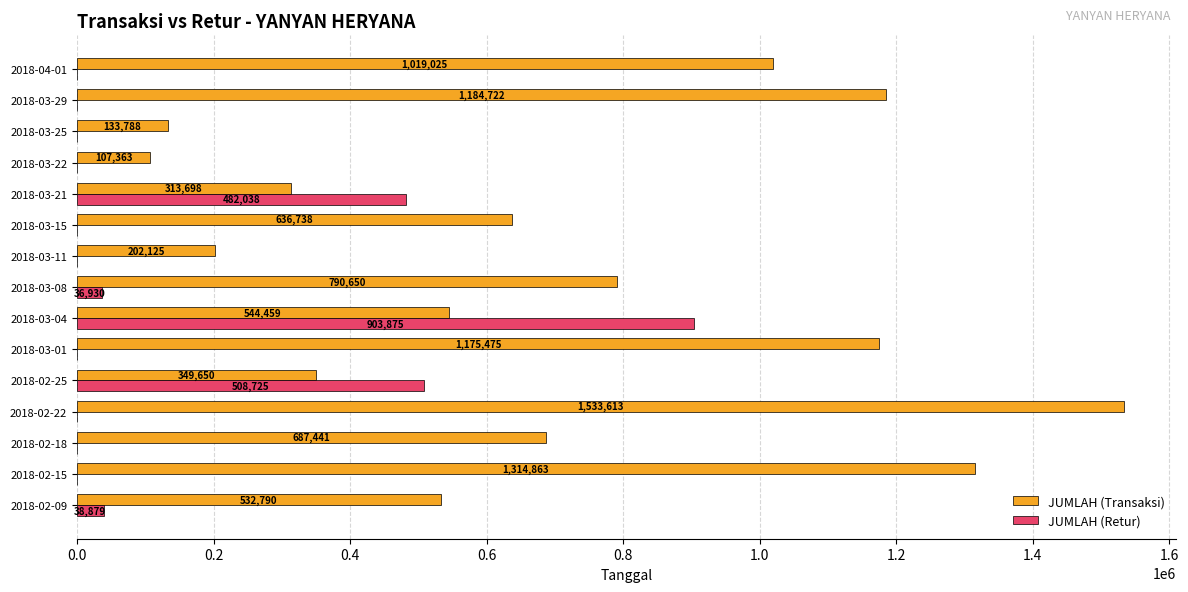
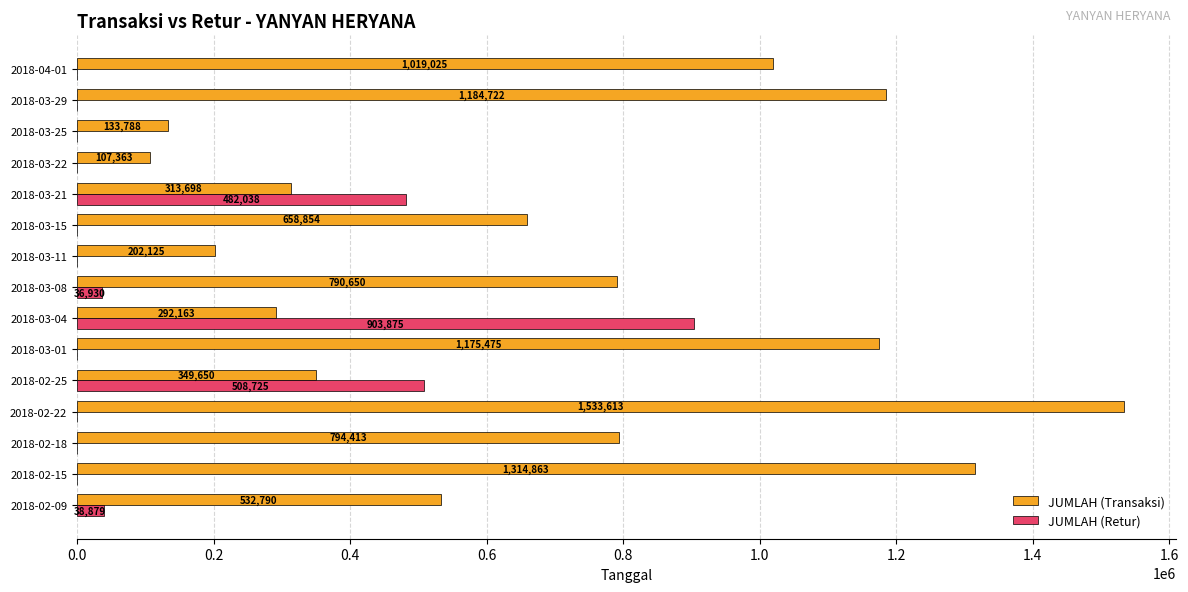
JUMLAH (Transaksi), 2018-03-15: 636,738 -> 658,854
JUMLAH (Transaksi), 2018-03-04: 544,459 -> 292,163
JUMLAH (Transaksi), 2018-02-18: 687,441 -> 794,413
